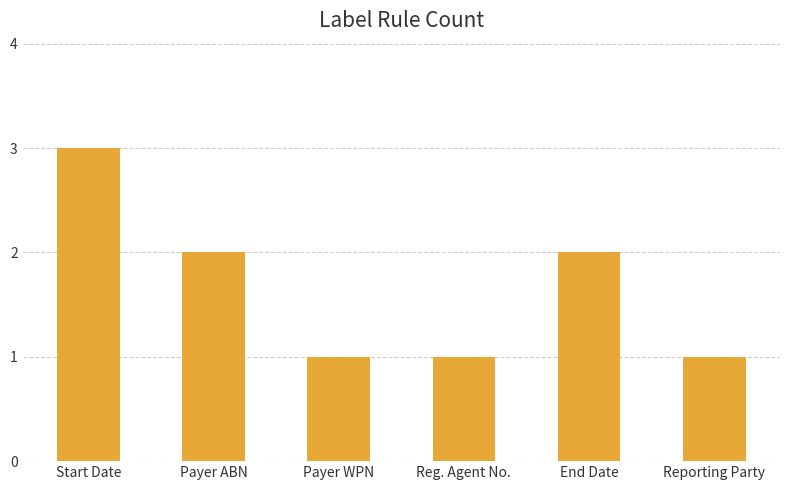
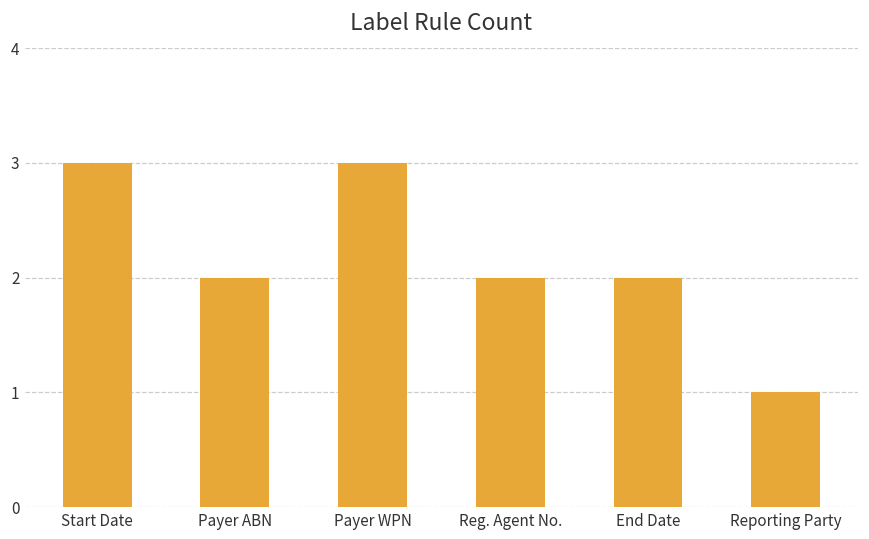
Payer WPN: 1 -> 3
Reg. Agent No.: 1 -> 2
